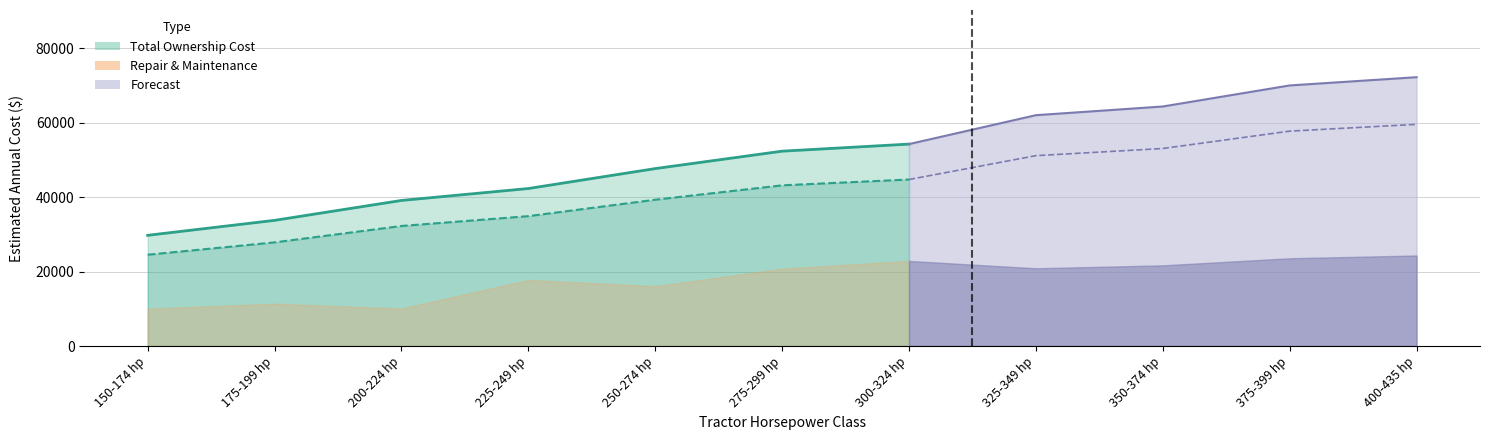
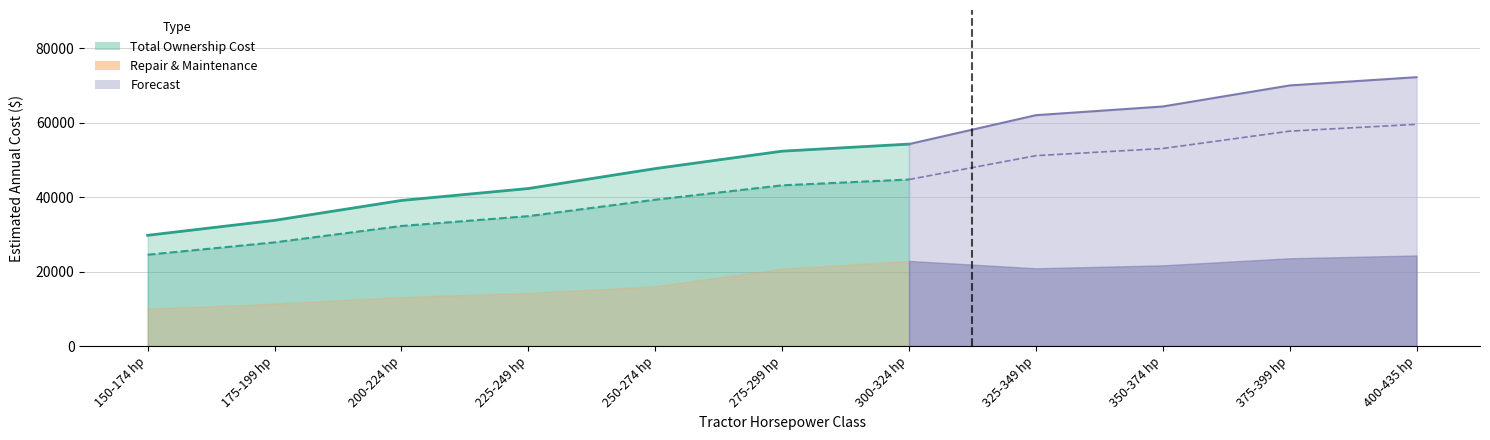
Repair & Maintenance, 200-224 hp: 10000 -> 13000
Repair & Maintenance, 225-249 hp: 18000 -> 14000
